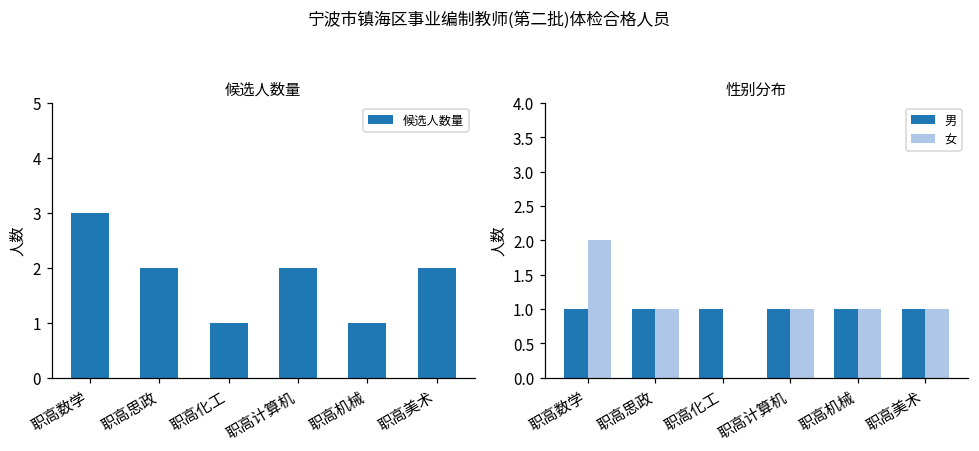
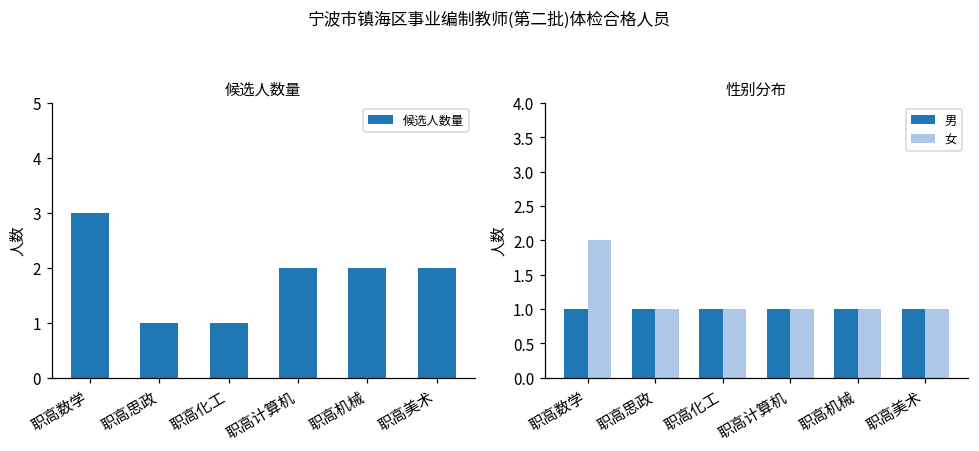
候选人数量, 职高思政: 2 -> 1
候选人数量, 职高机械: 1 -> 2
性别分布, 女, 职高化工: 0 -> 1
